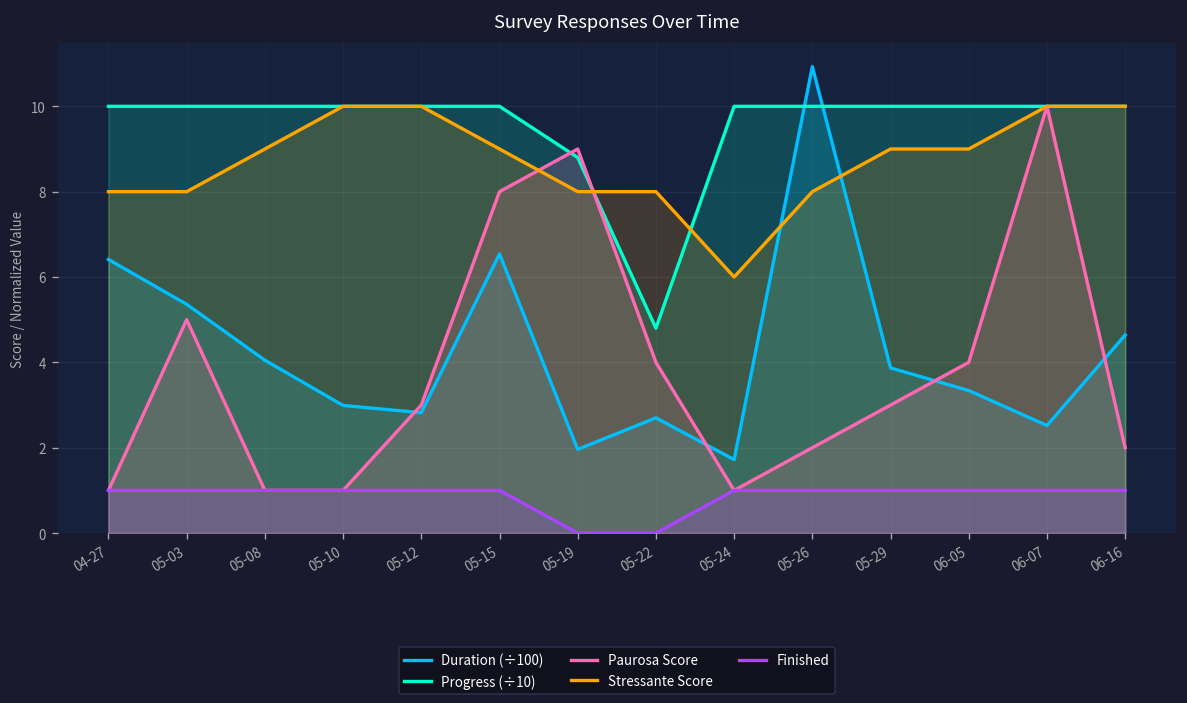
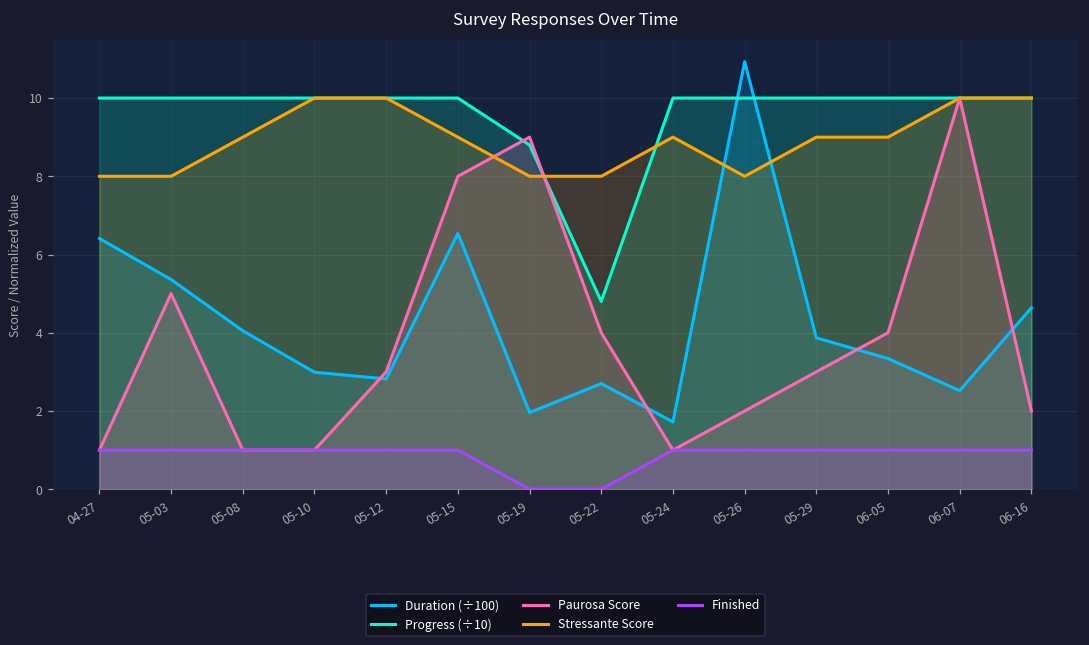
Stressante Score, 05-24: 6 -> 9
